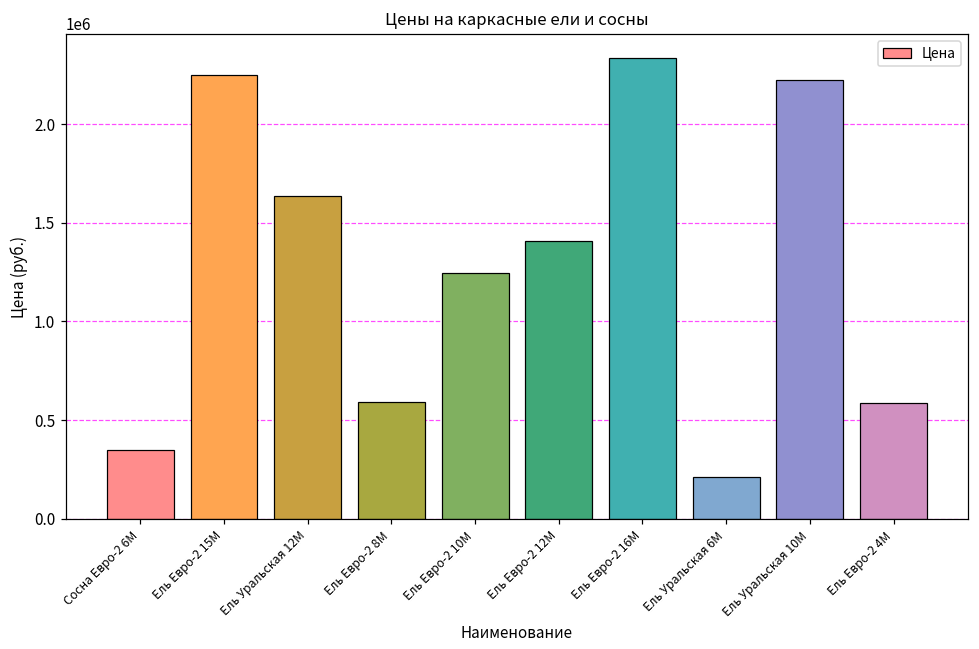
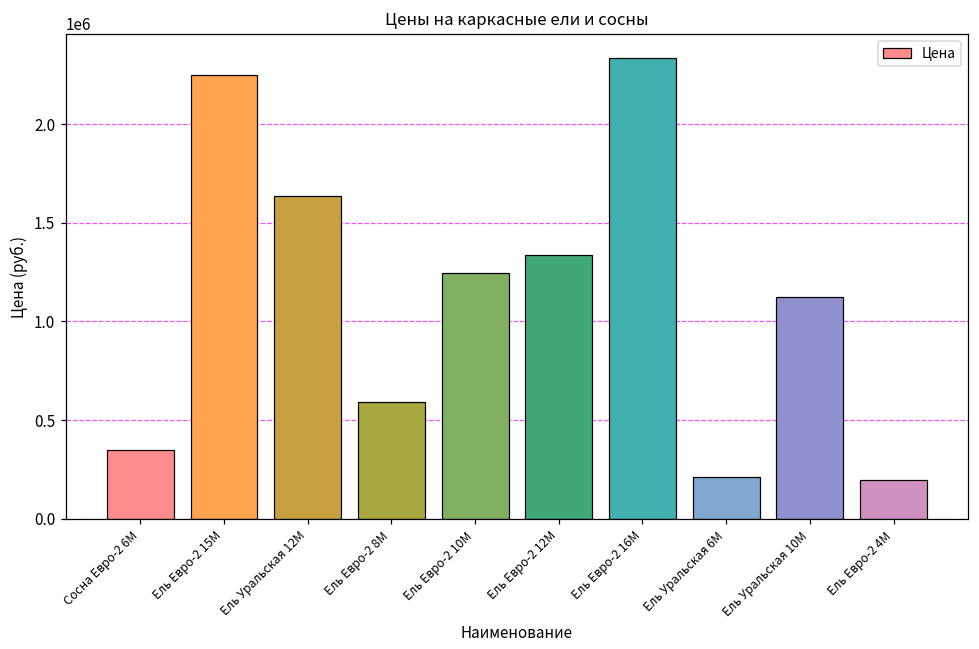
Ель Евро-2 12М: 1410000 -> 1340000
Ель Уральская 10М: 2220000 -> 1120000
Ель Евро-2 4М: 580000 -> 190000
